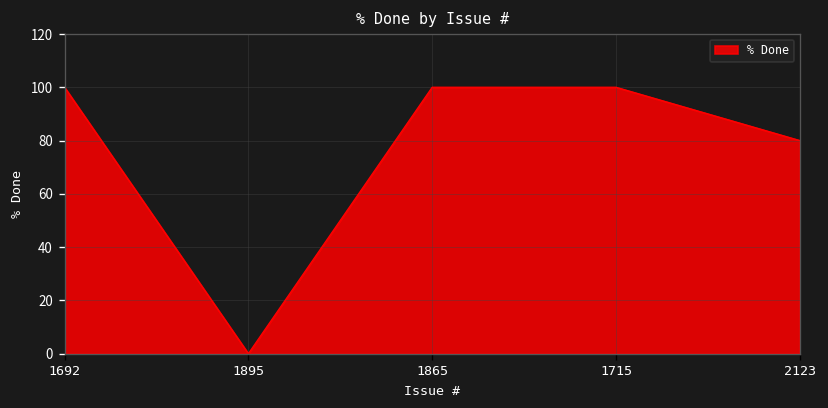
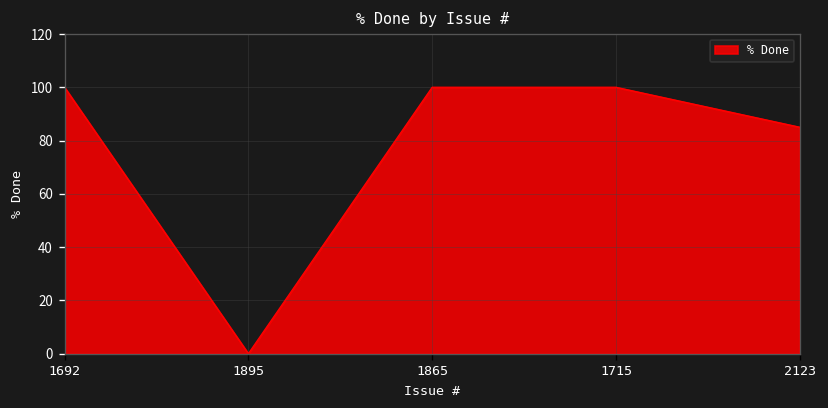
2123: 80 -> 85
